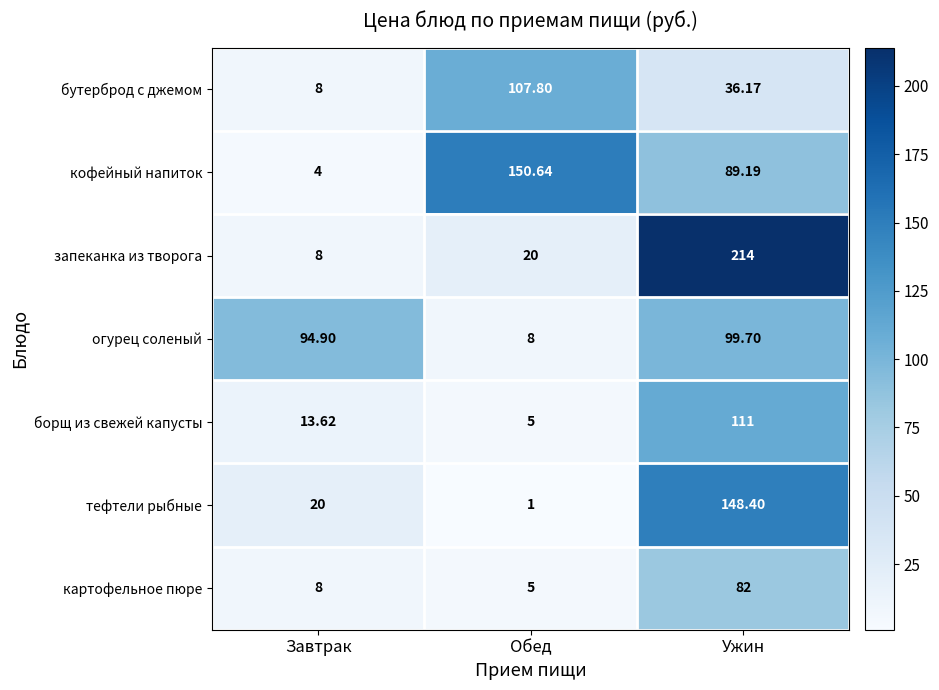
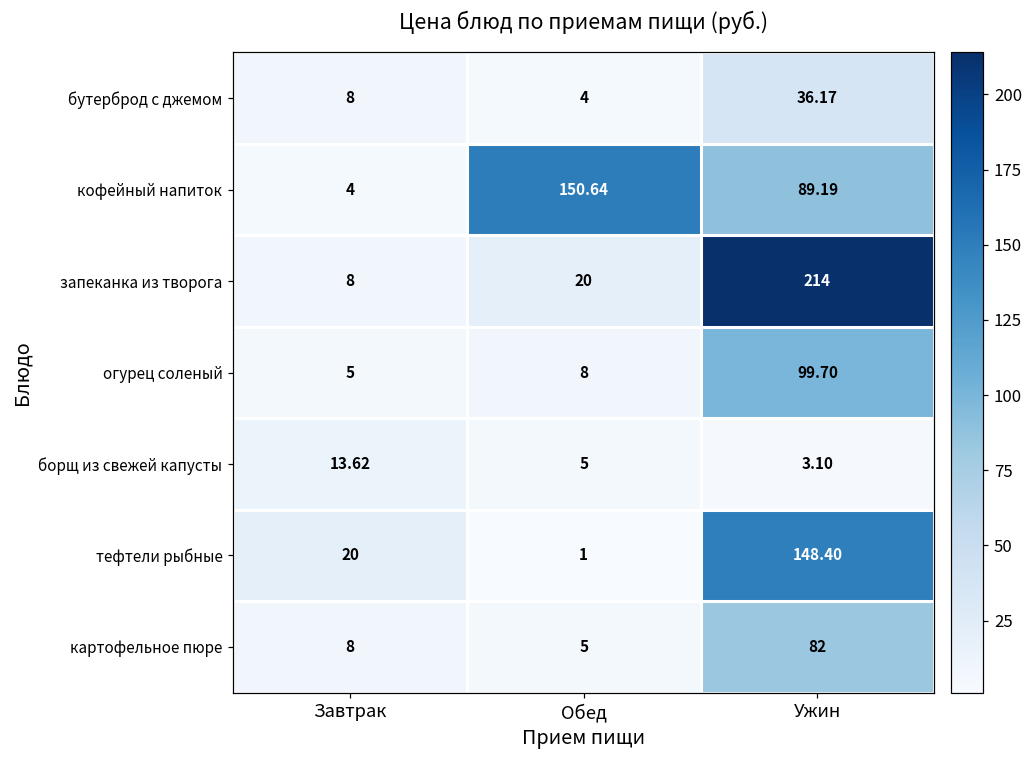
бутерброд с джемом, Обед: 107.80 -> 4
огурец соленый, Завтрак: 94.90 -> 5
борщ из свежей капусты, Ужин: 111 -> 3.10
